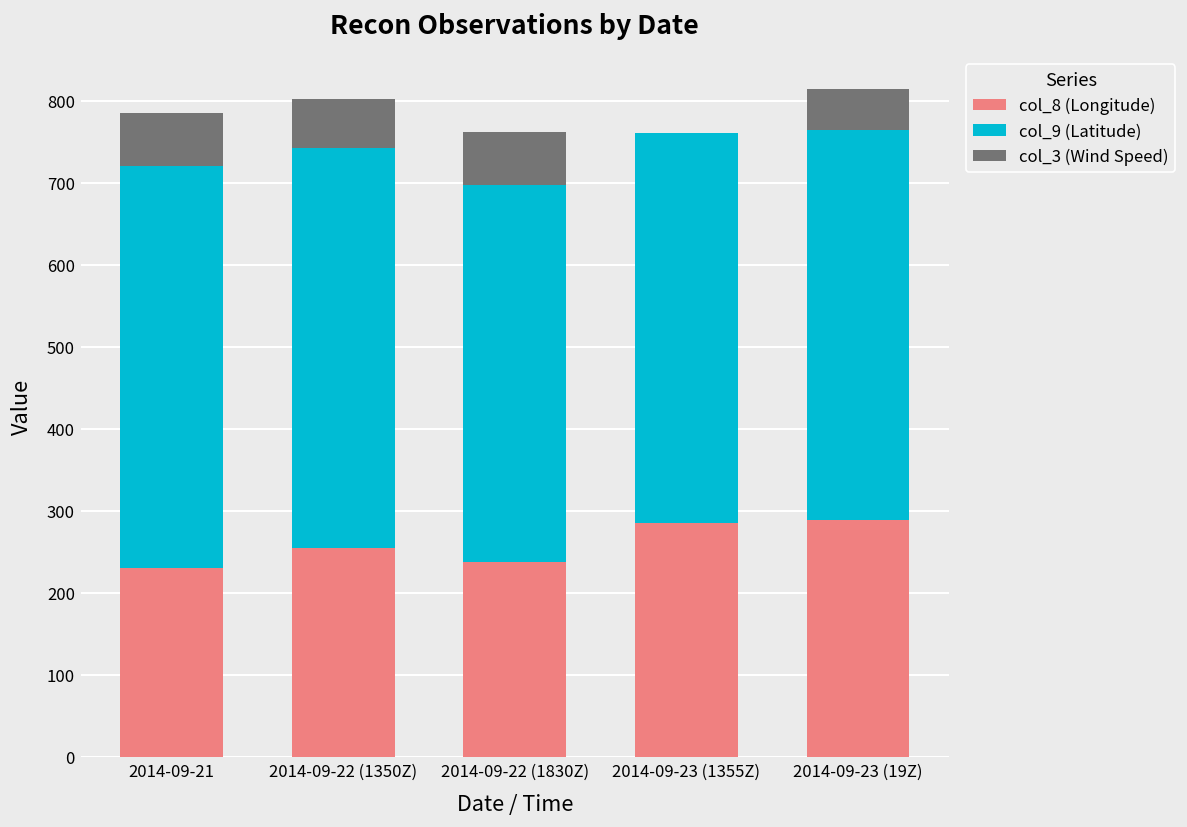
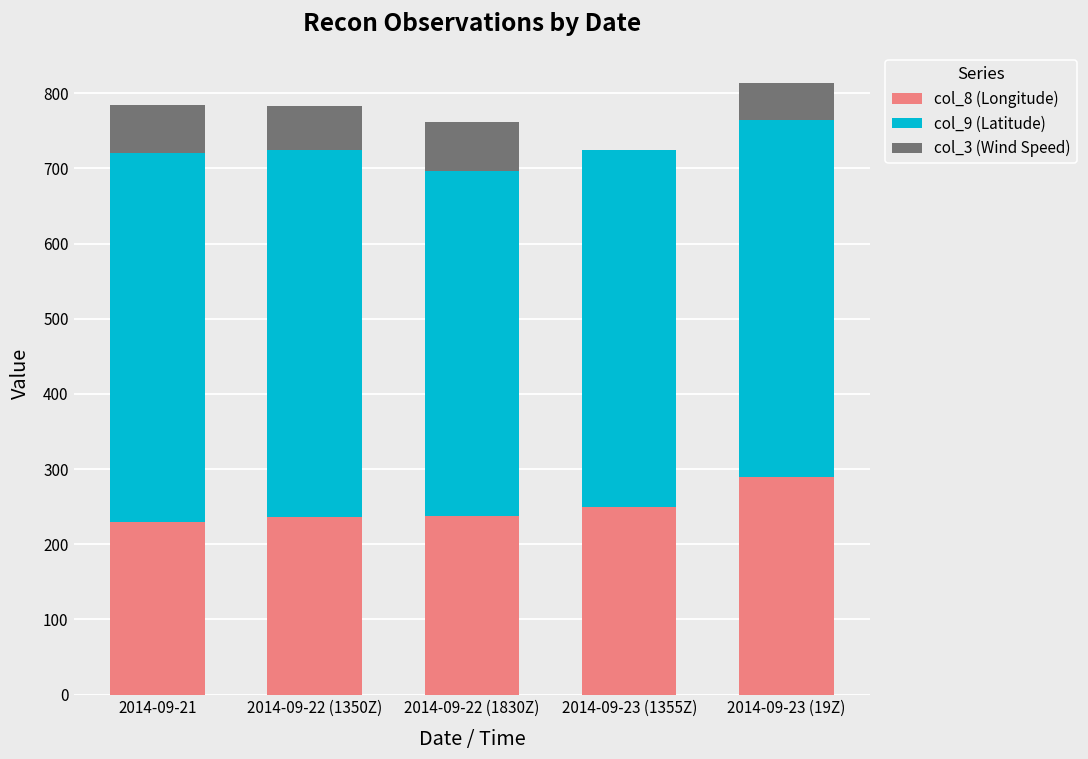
col_8 (Longitude), 2014-09-22 (1350Z): 260 -> 240
col_8 (Longitude), 2014-09-23 (1355Z): 290 -> 250
